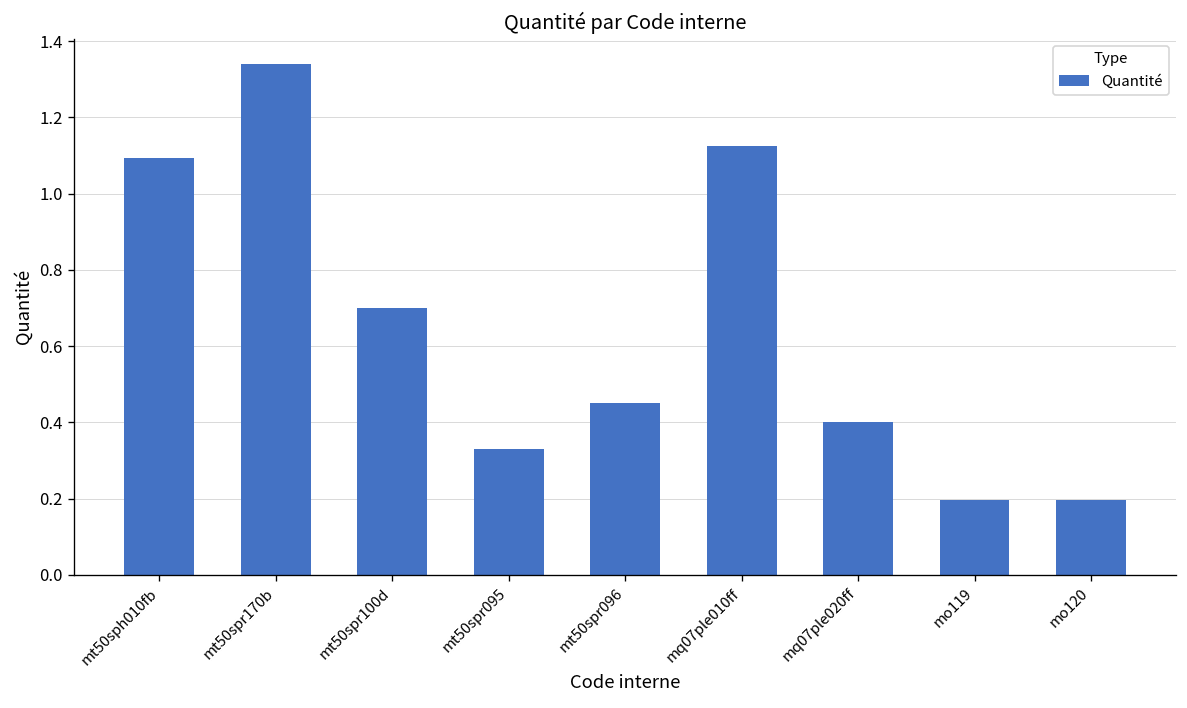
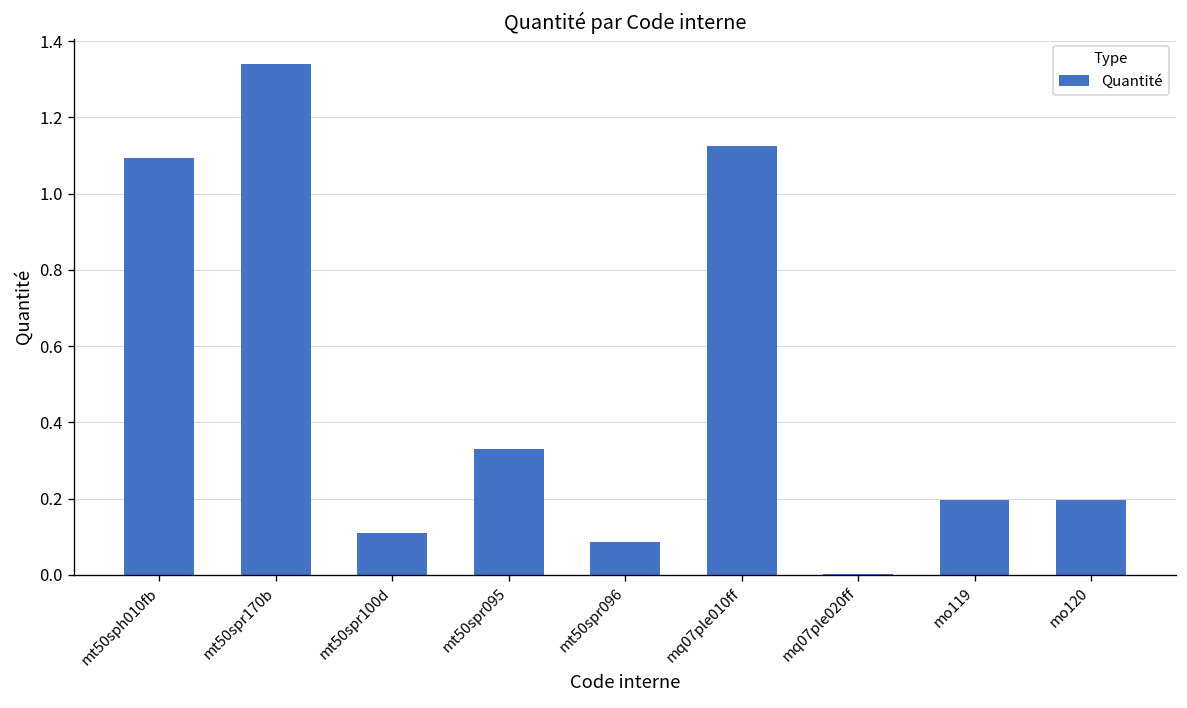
mt50spr100d: 0.70 -> 0.11
mt50spr096: 0.45 -> 0.09
mq07ple020ff: 0.40 -> 0.00
